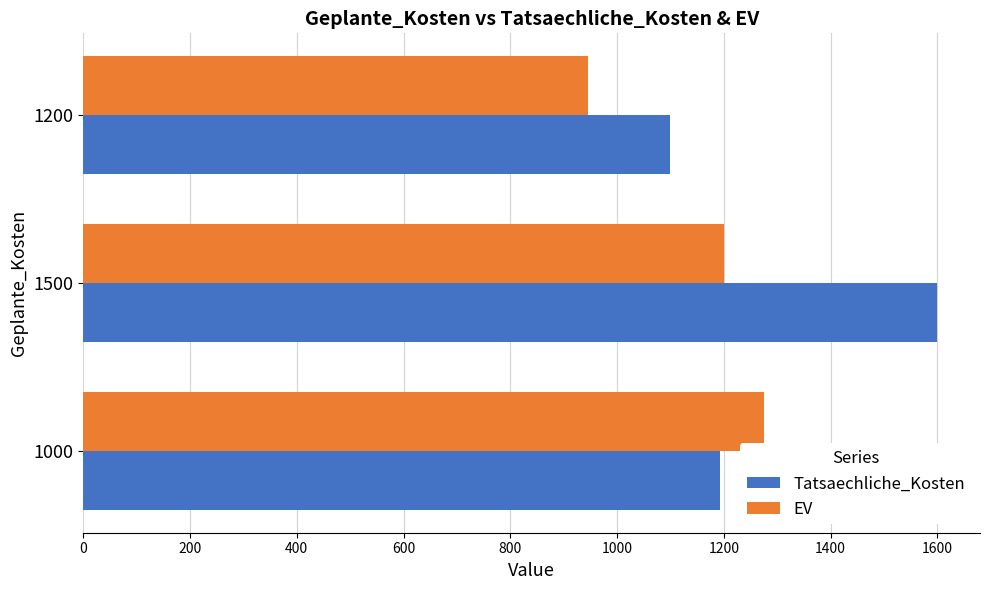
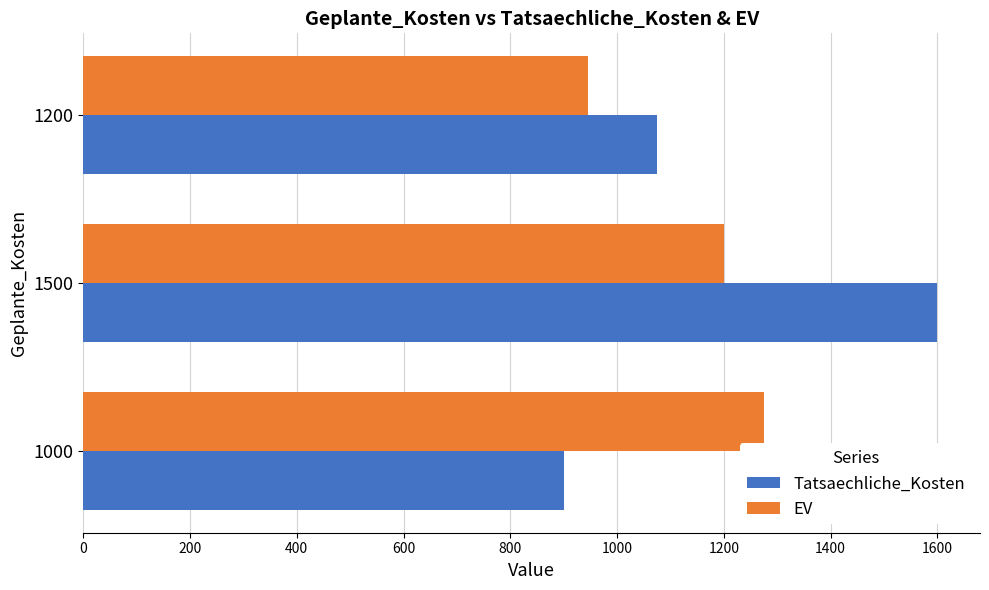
Tatsaechliche_Kosten, 1200: 1100 -> 1080
Tatsaechliche_Kosten, 1000: 1190 -> 900
